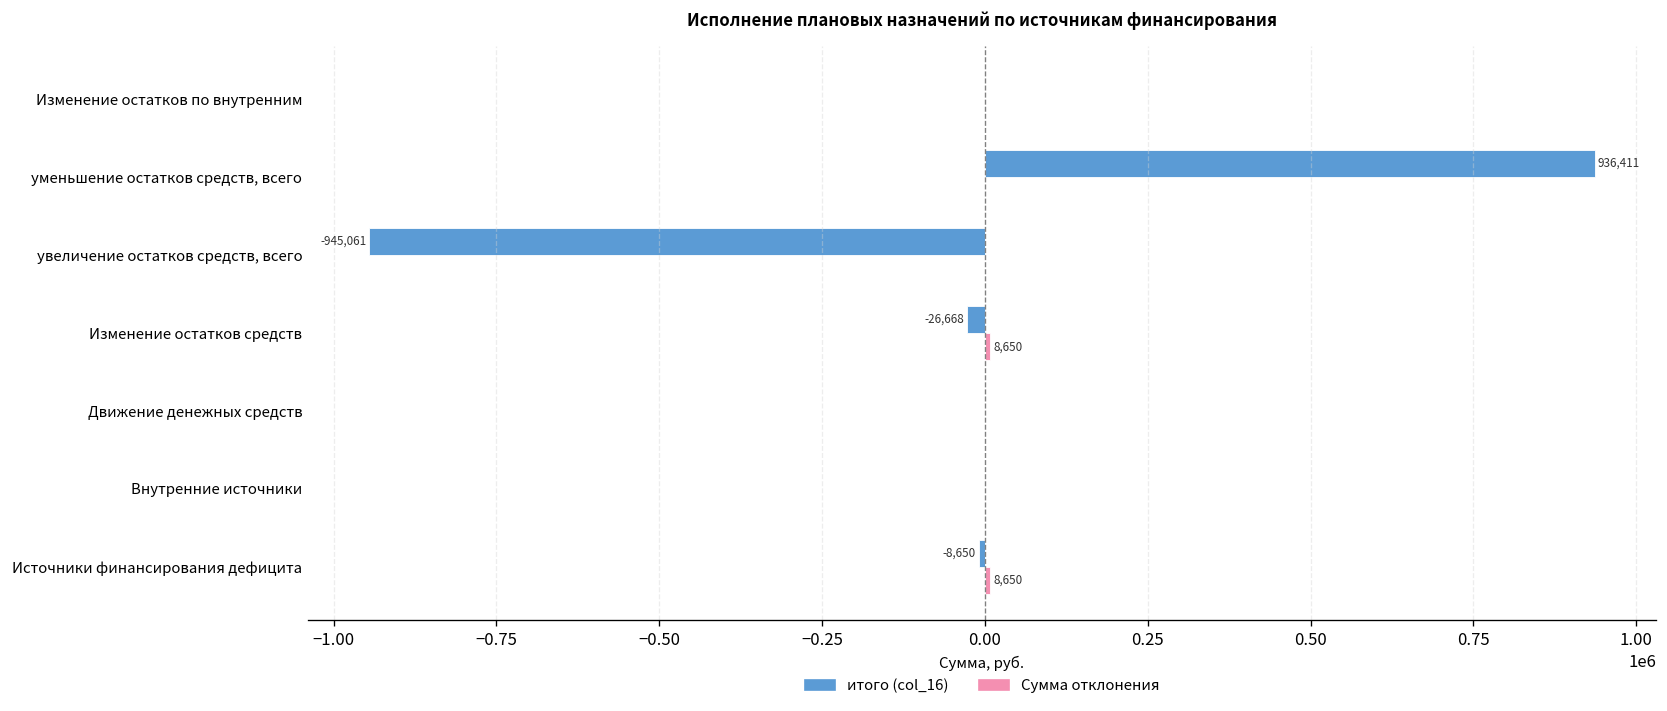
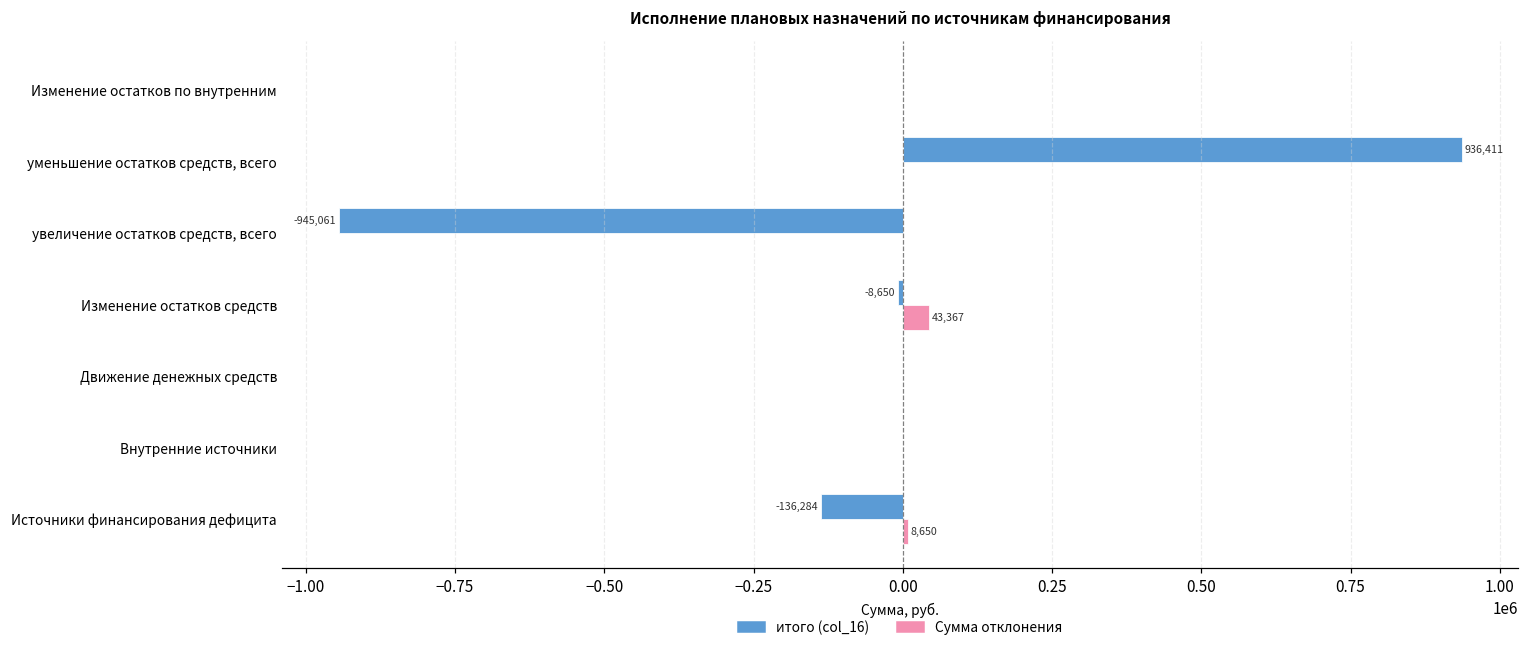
итого (col_16), Изменение остатков средств: -26,668 -> -8,650
Сумма отклонения, Изменение остатков средств: 8,650 -> 43,367
итого (col_16), Источники финансирования дефицита: -8,650 -> -136,284
